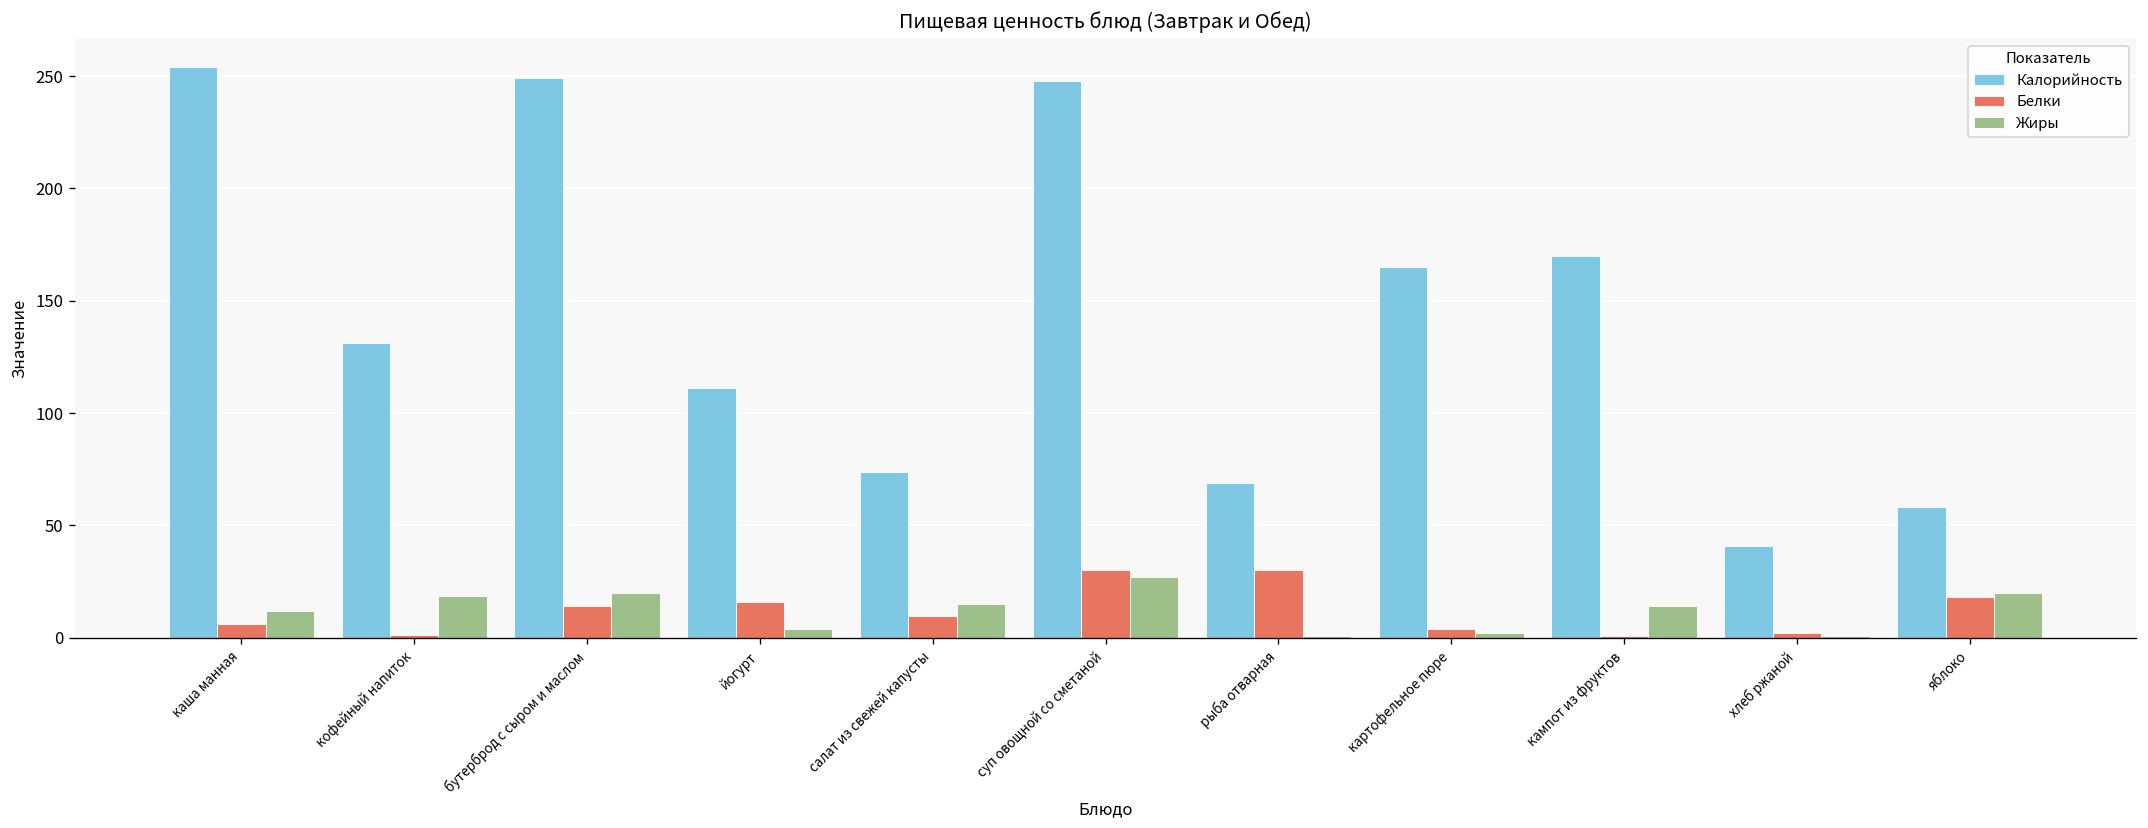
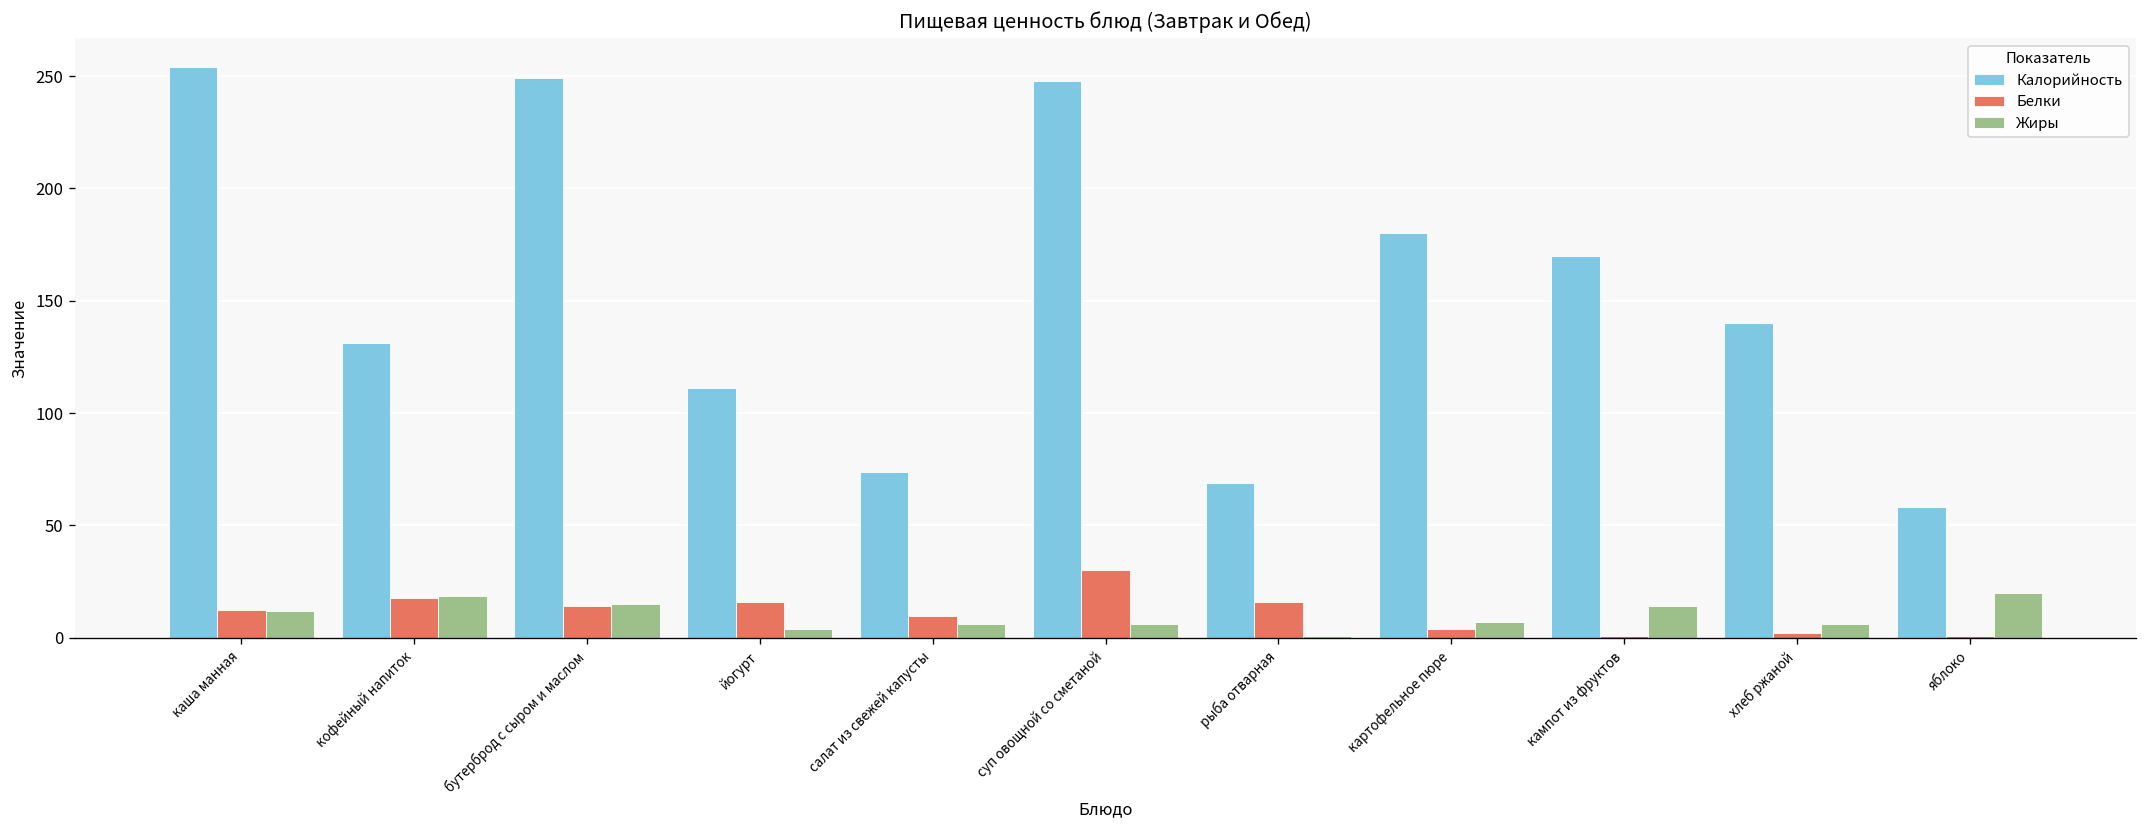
Белки, каша манная: 6 -> 12
Белки, кофейный напиток: 1 -> 18
Жиры, бутерброд с сыром и маслом: 20 -> 15
Жиры, салат из свежей капусты: 15 -> 6
Жиры, суп овощной со сметаной: 27 -> 6
Белки, рыба отварная: 30 -> 16
Калорийность, картофельное пюре: 165 -> 180
Жиры, картофельное пюре: 2 -> 7
Калорийность, хлеб ржаной: 41 -> 140
Жиры, хлеб ржаной: 1 -> 6
Белки, яблоко: 18 -> 1
